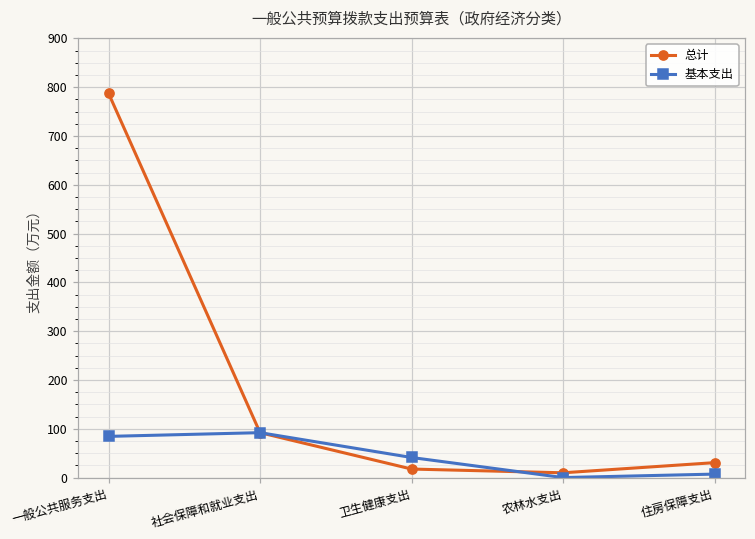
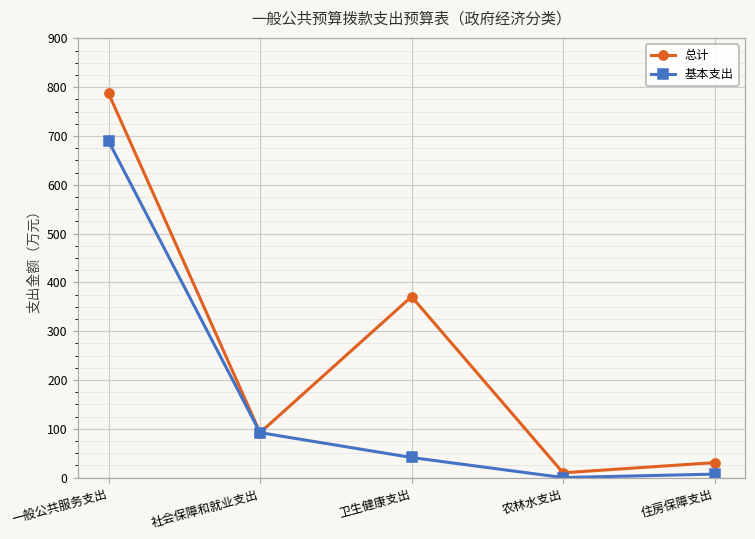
基本支出, 一般公共服务支出: 80 -> 690
总计, 卫生健康支出: 20 -> 370
